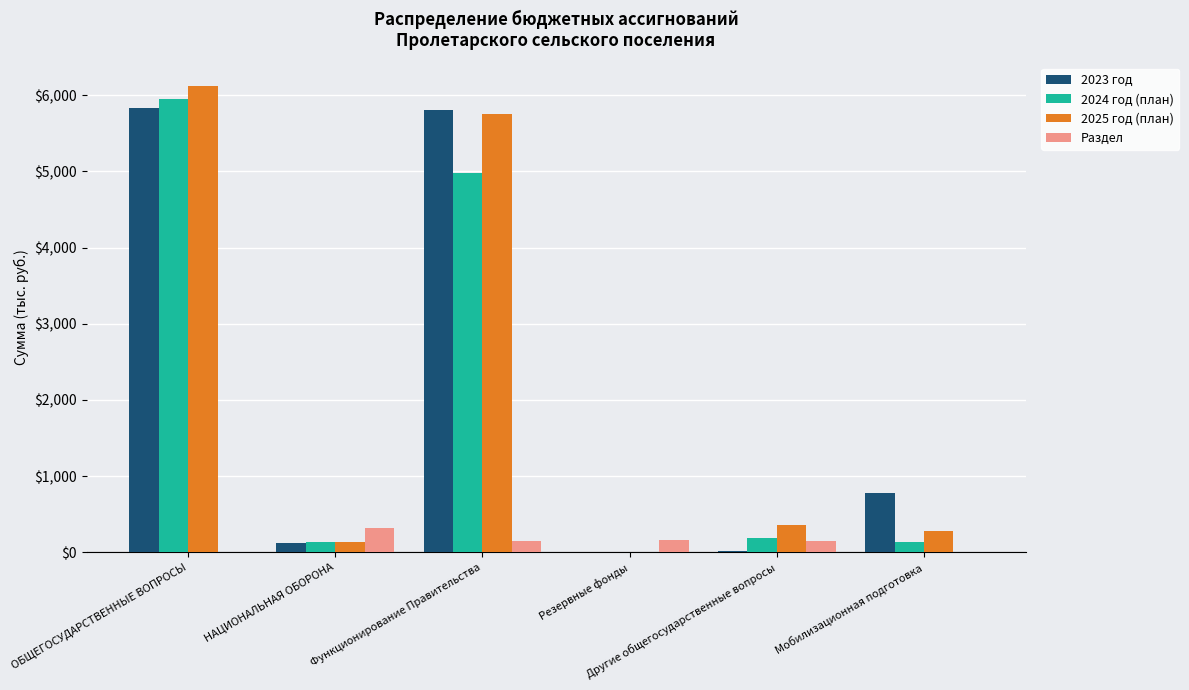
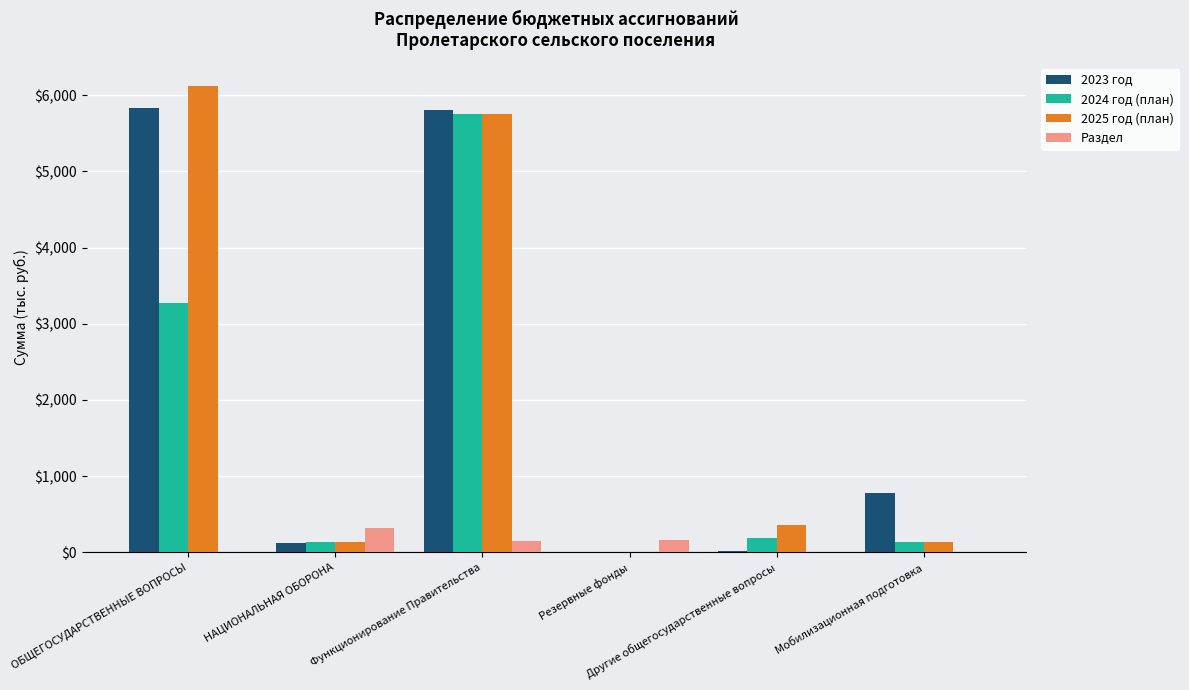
2024 год (план), ОБЩЕГОСУДАРСТВЕННЫЕ ВОПРОСЫ: $6,000 -> $3,300
2024 год (план), Функционирование Правительства: $5,000 -> $5,800
Раздел, Другие общегосударственные вопросы: $200 -> $0
2025 год (план), Мобилизационная подготовка: $300 -> $100
